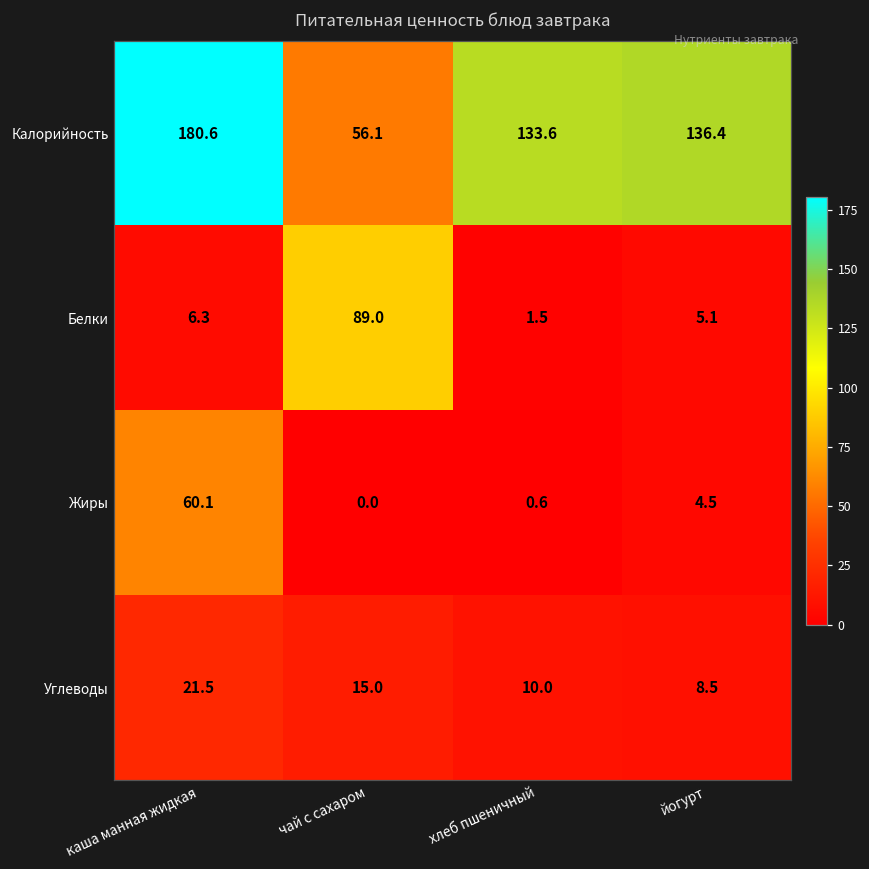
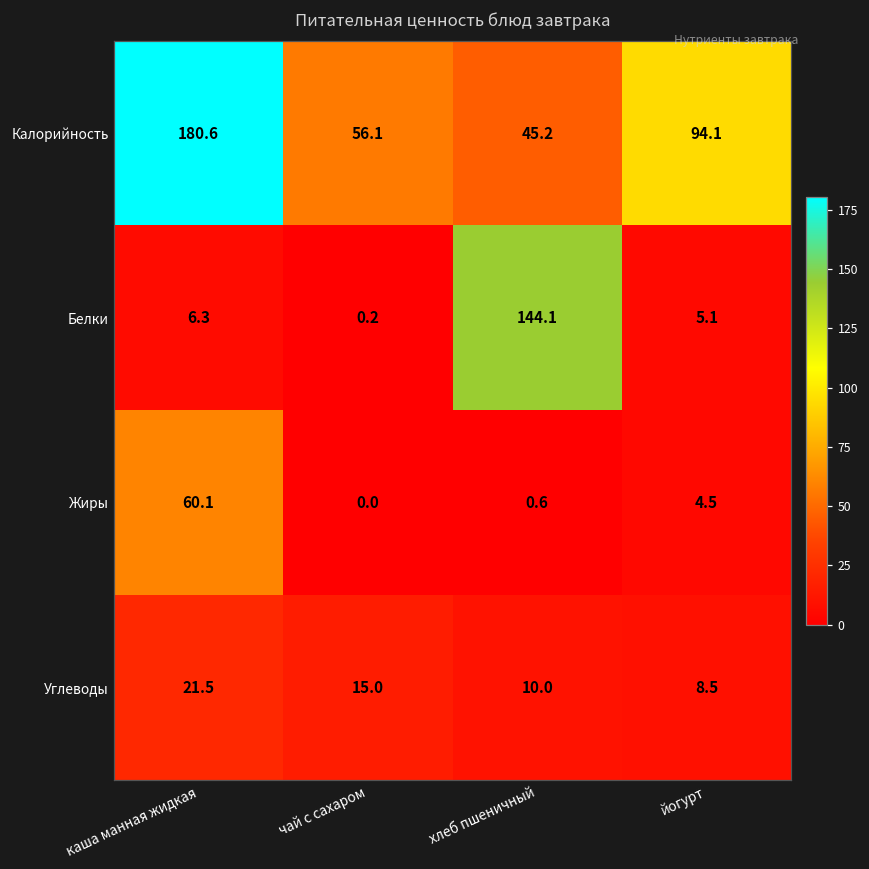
Калорийность, хлеб пшеничный: 133.6 -> 45.2
Калорийность, йогурт: 136.4 -> 94.1
Белки, чай с сахаром: 89.0 -> 0.2
Белки, хлеб пшеничный: 1.5 -> 144.1
